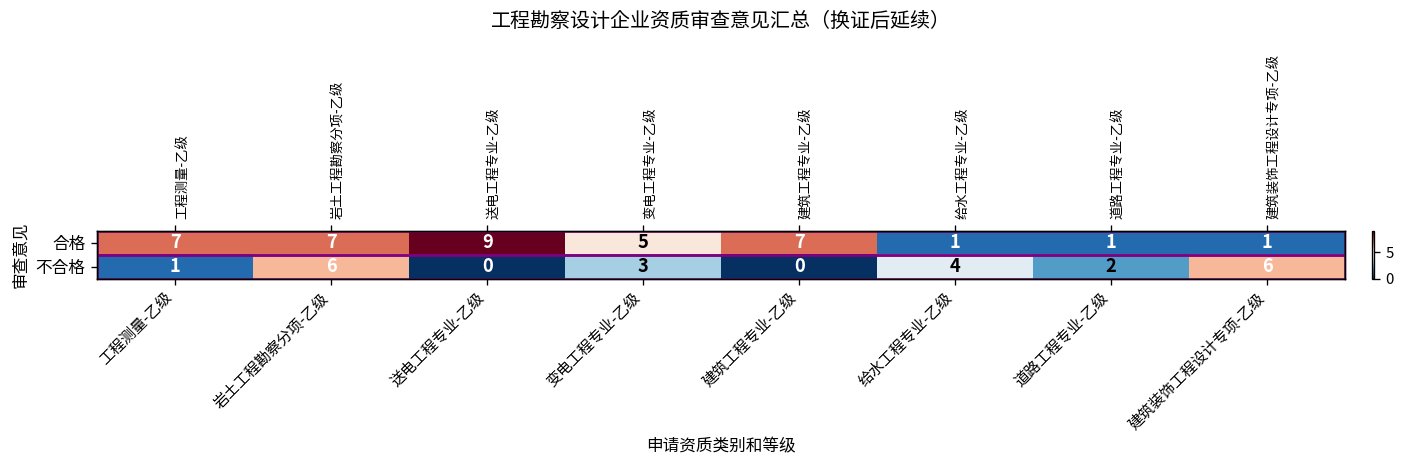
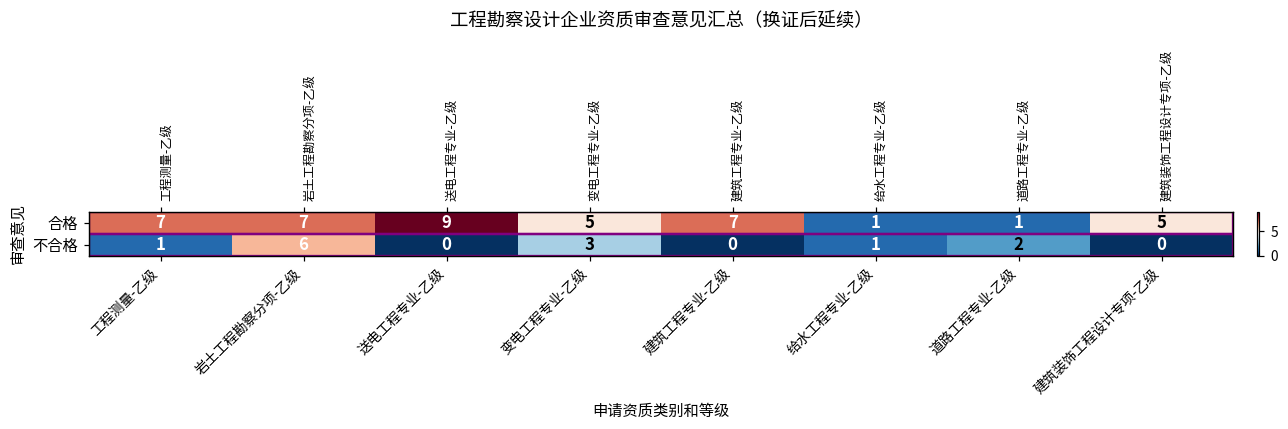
合格, 建筑装饰工程设计专项-乙级: 1 -> 5
不合格, 给水工程专业-乙级: 4 -> 1
不合格, 建筑装饰工程设计专项-乙级: 6 -> 0
